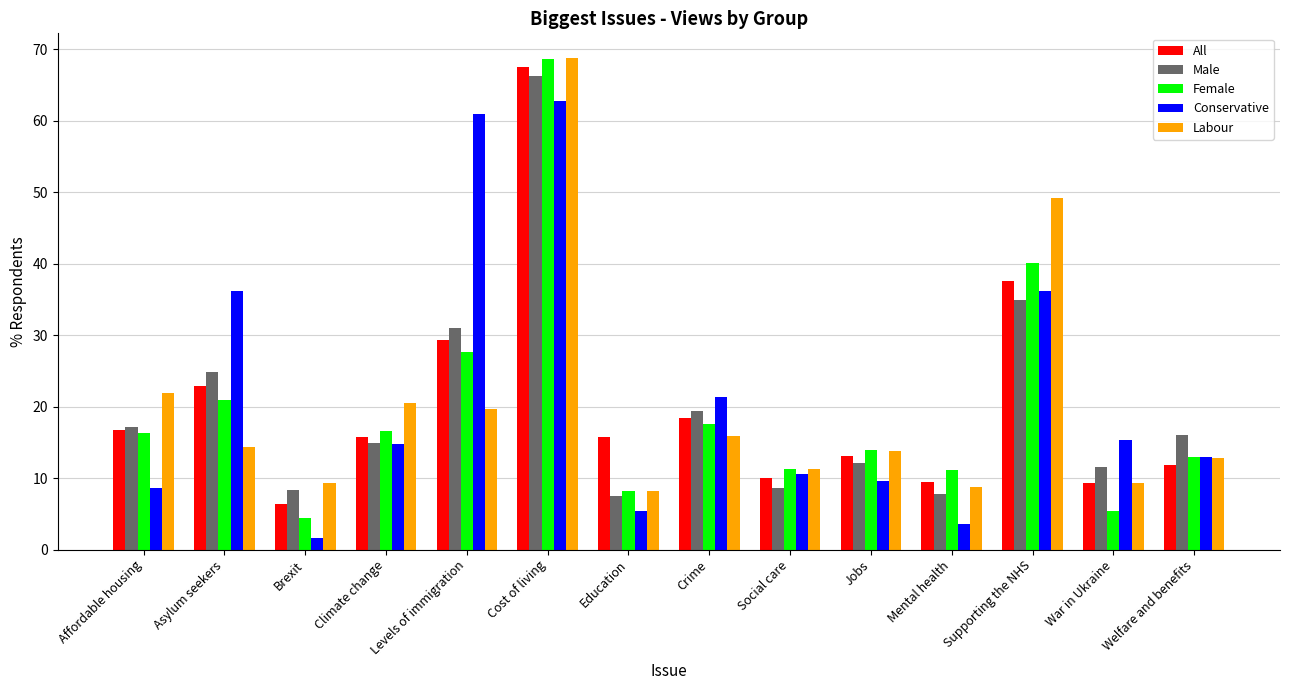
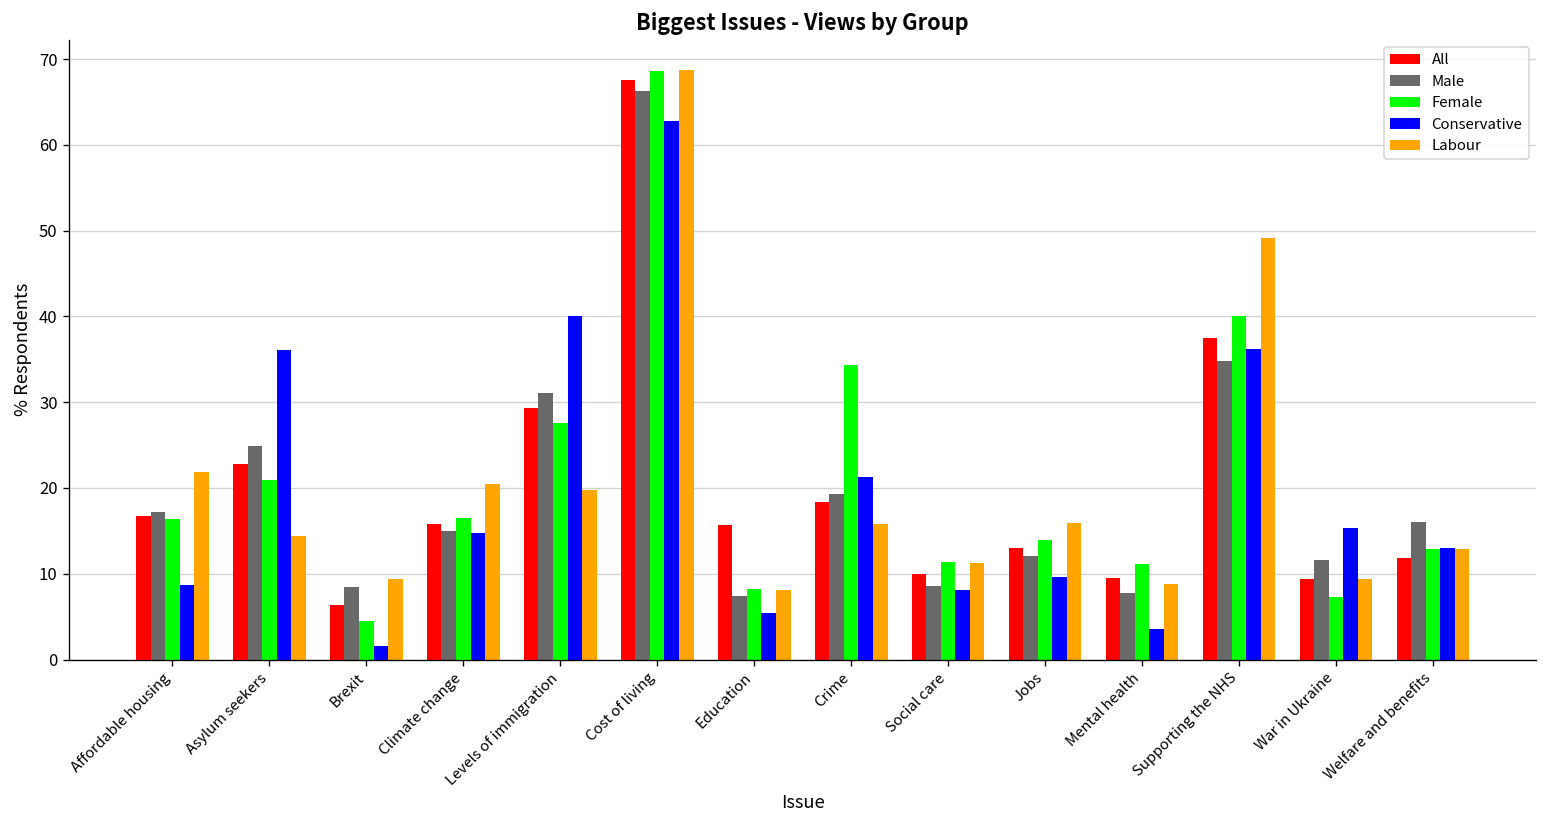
Conservative, Levels of immigration: 61 -> 40
Female, Crime: 18 -> 34
Conservative, Social care: 11 -> 8
Labour, Jobs: 14 -> 16
Female, War in Ukraine: 5 -> 7
